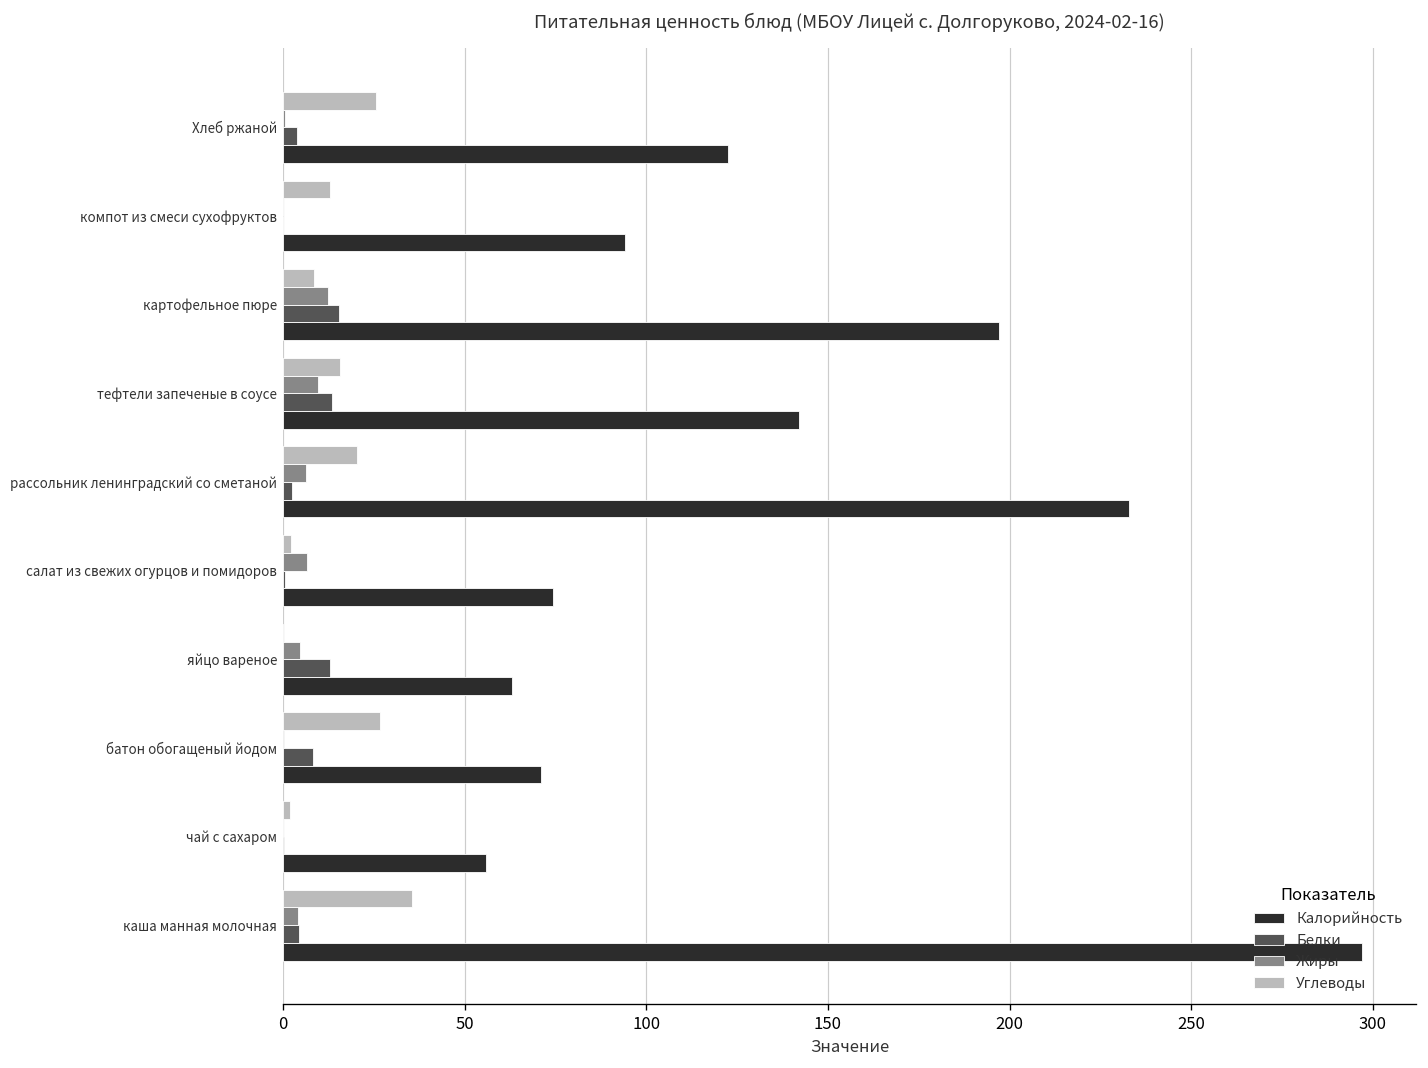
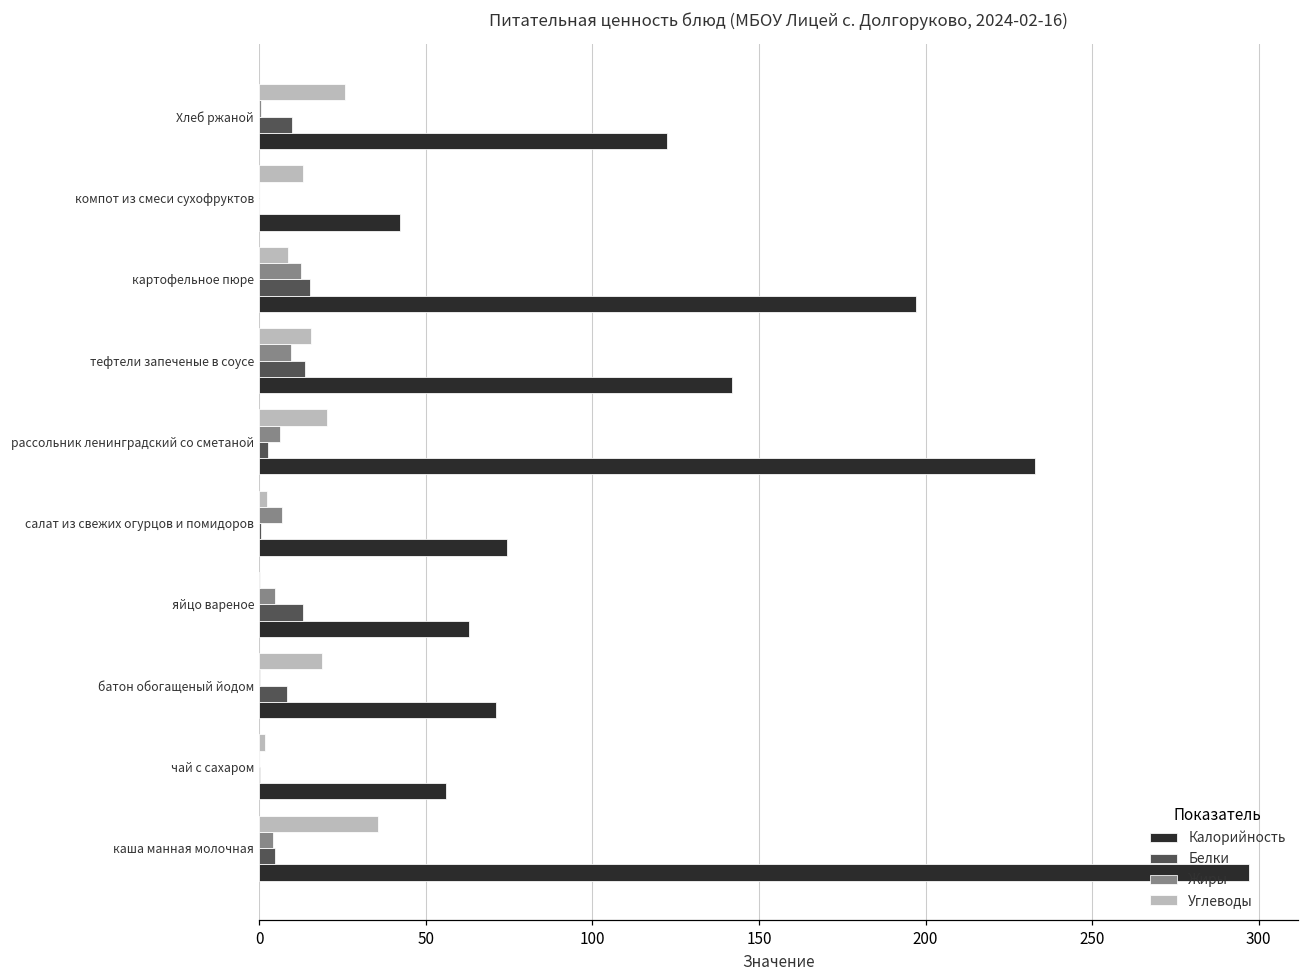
Белки, Хлеб ржаной: 4 -> 10
Калорийность, компот из смеси сухофруктов: 94 -> 42
Углеводы, батон обогащеный йодом: 27 -> 19
